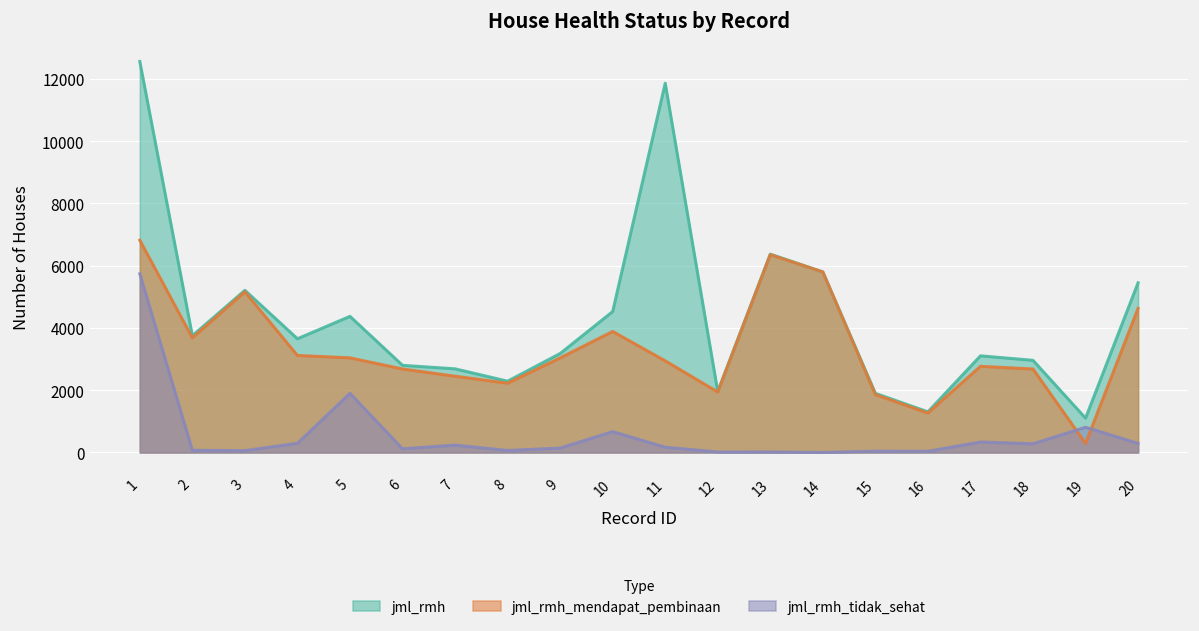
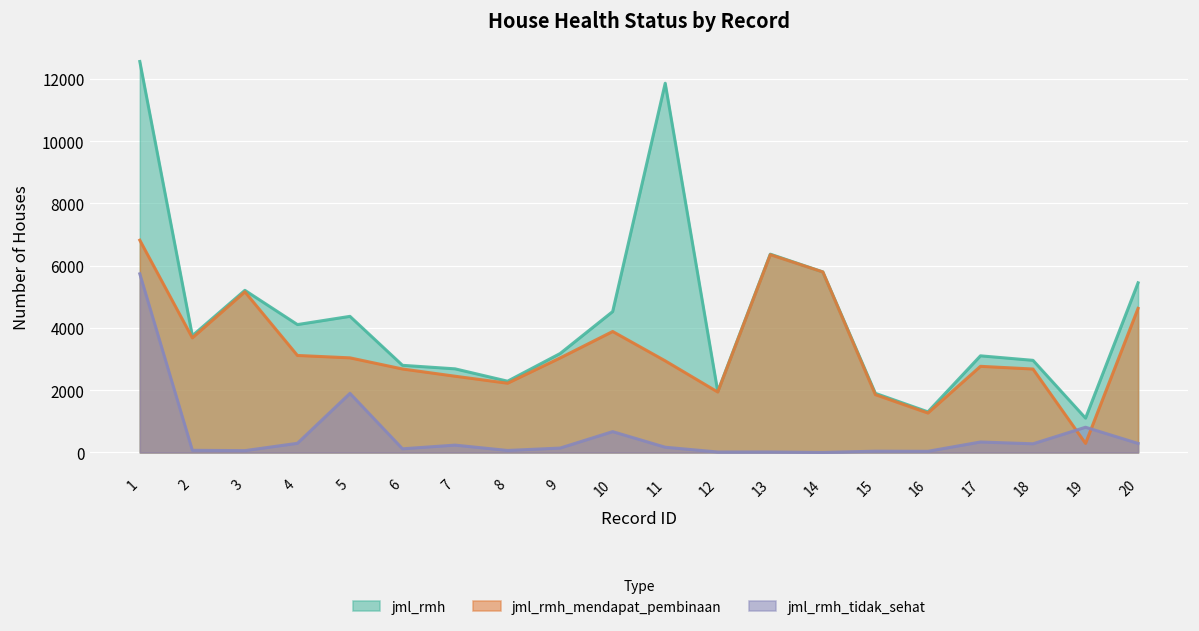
jml_rmh, 4: 3700 -> 4100
